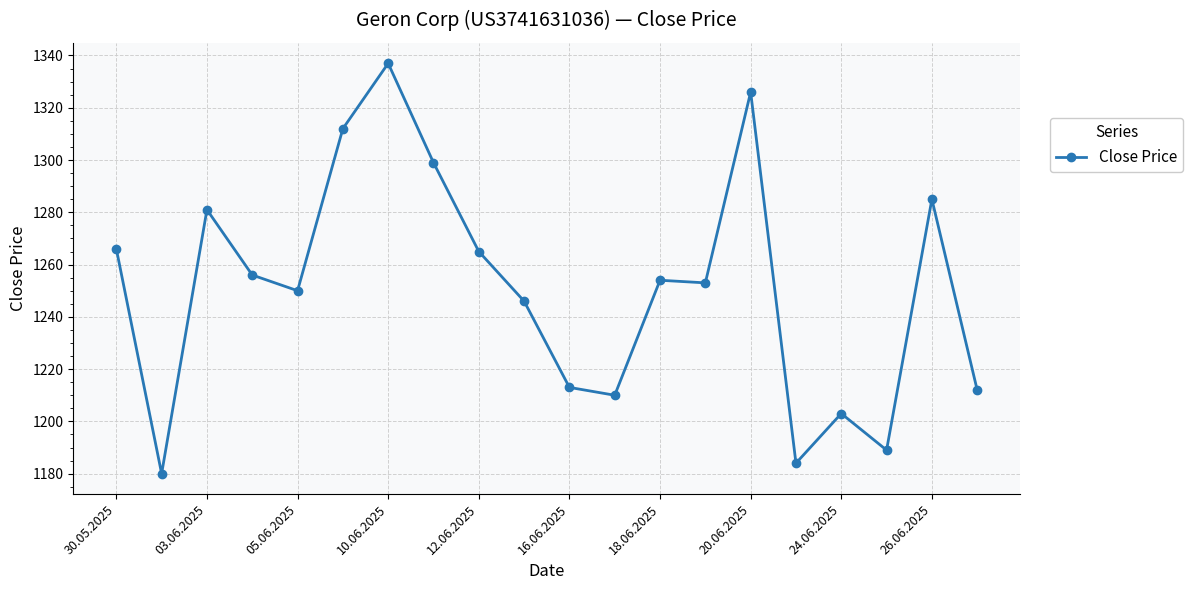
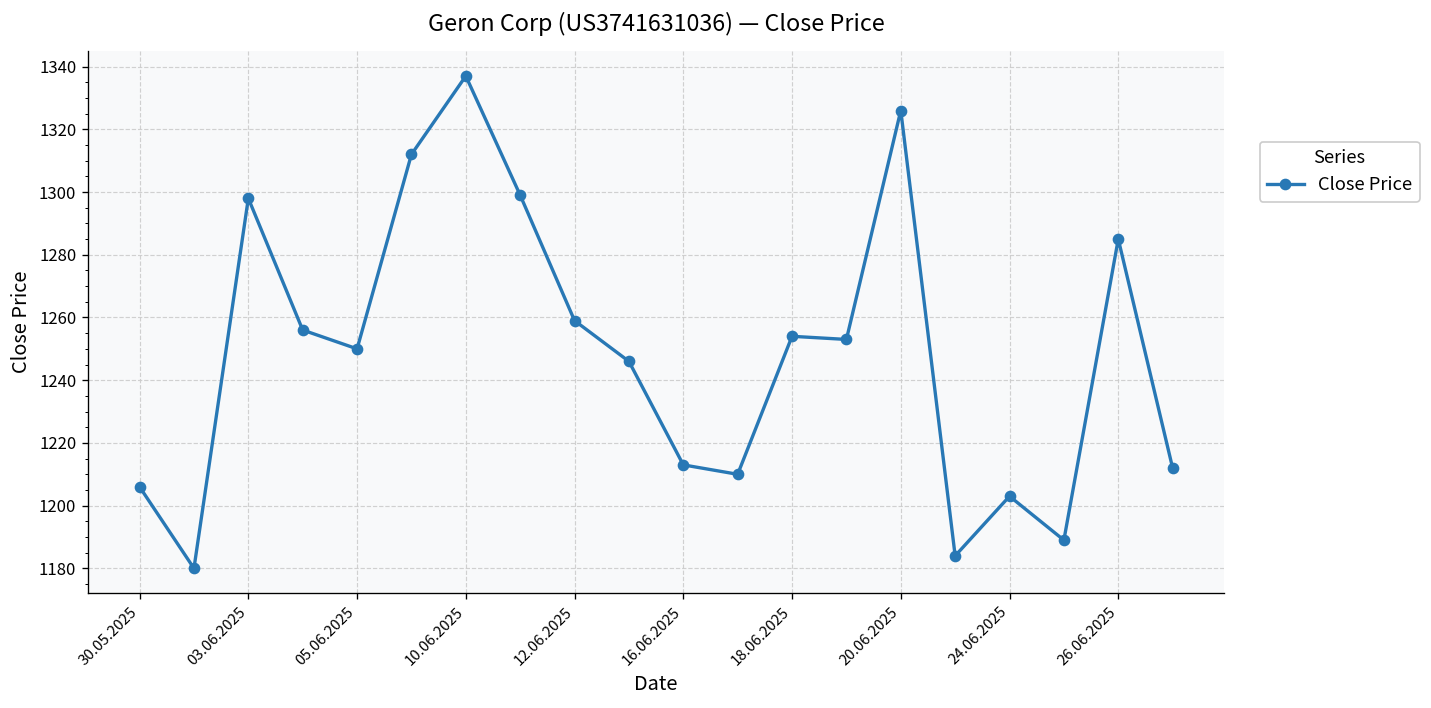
30.05.2025: 1266 -> 1206
03.06.2025: 1281 -> 1298
12.06.2025: 1265 -> 1259
